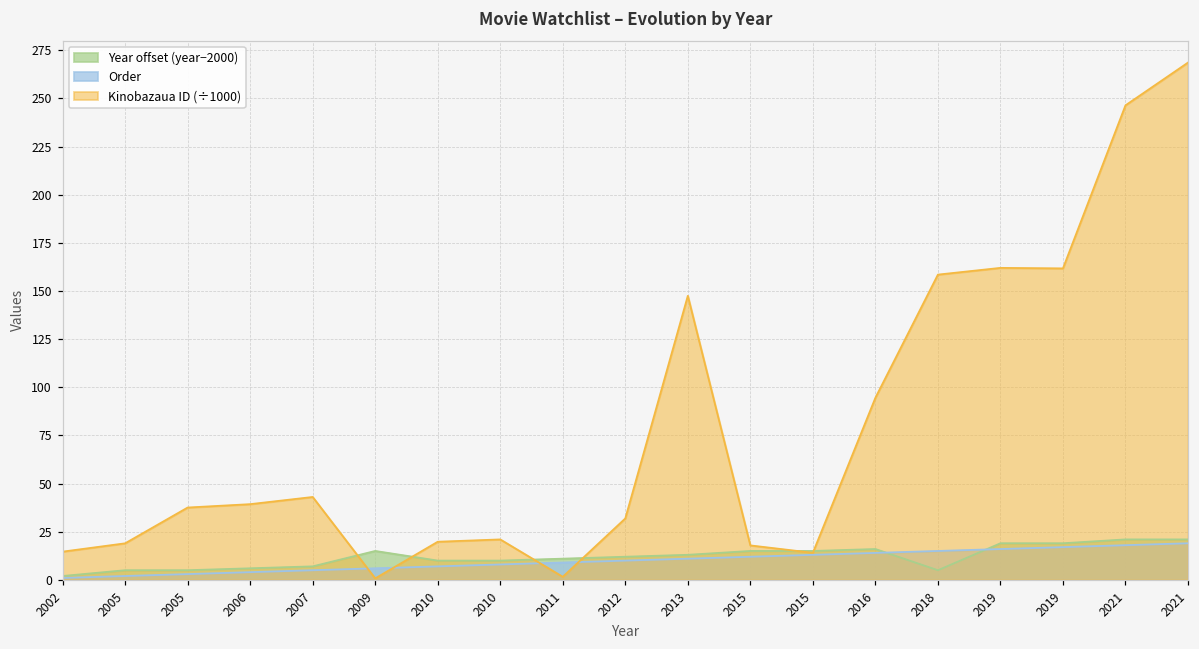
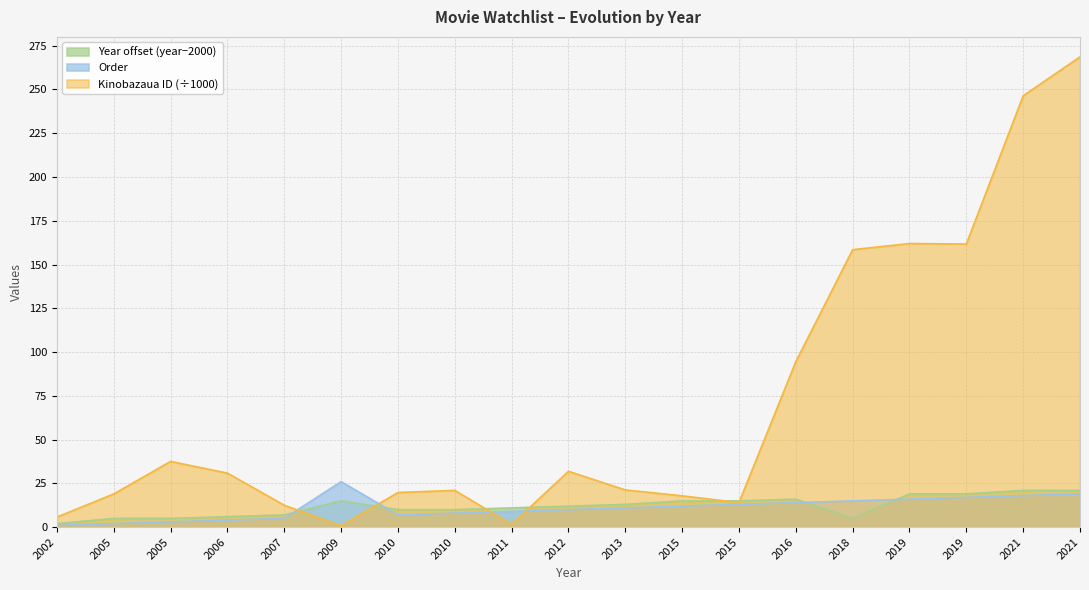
Kinobazaua ID (÷1000), 2002: 15 -> 6
Kinobazaua ID (÷1000), 2006: 39 -> 31
Kinobazaua ID (÷1000), 2007: 43 -> 12
Order, 2009: 6 -> 26
Kinobazaua ID (÷1000), 2013: 147 -> 21
